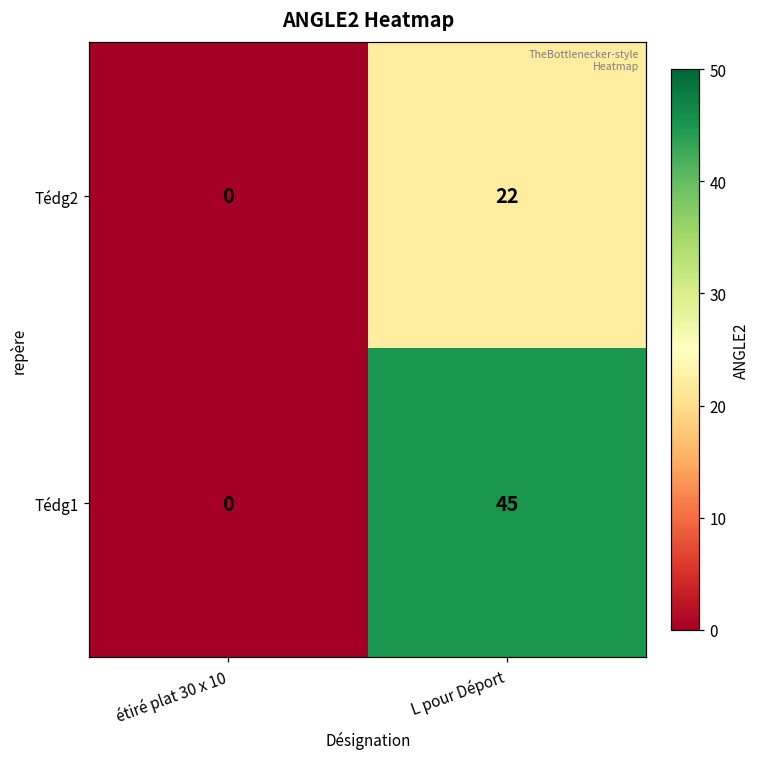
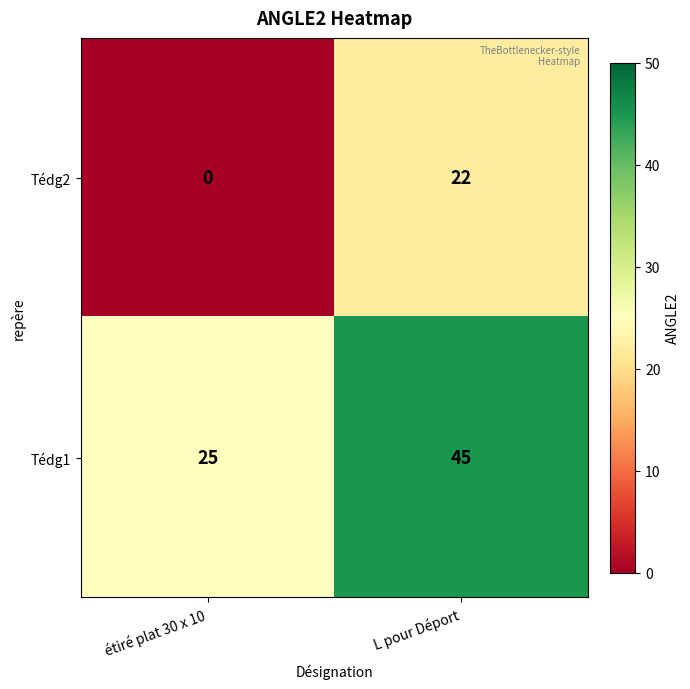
Tédg1, étiré plat 30 x 10: 0 -> 25
